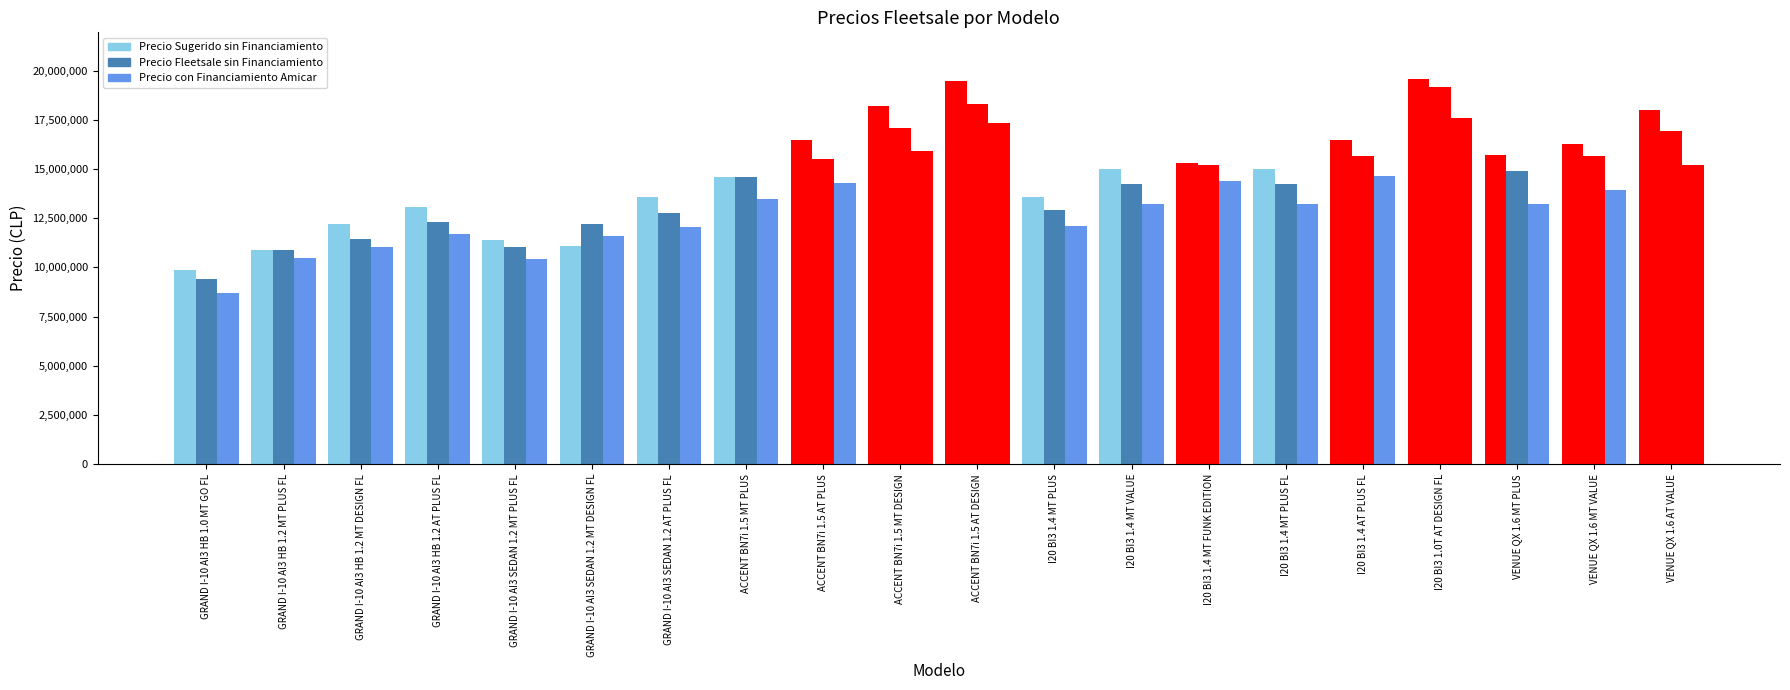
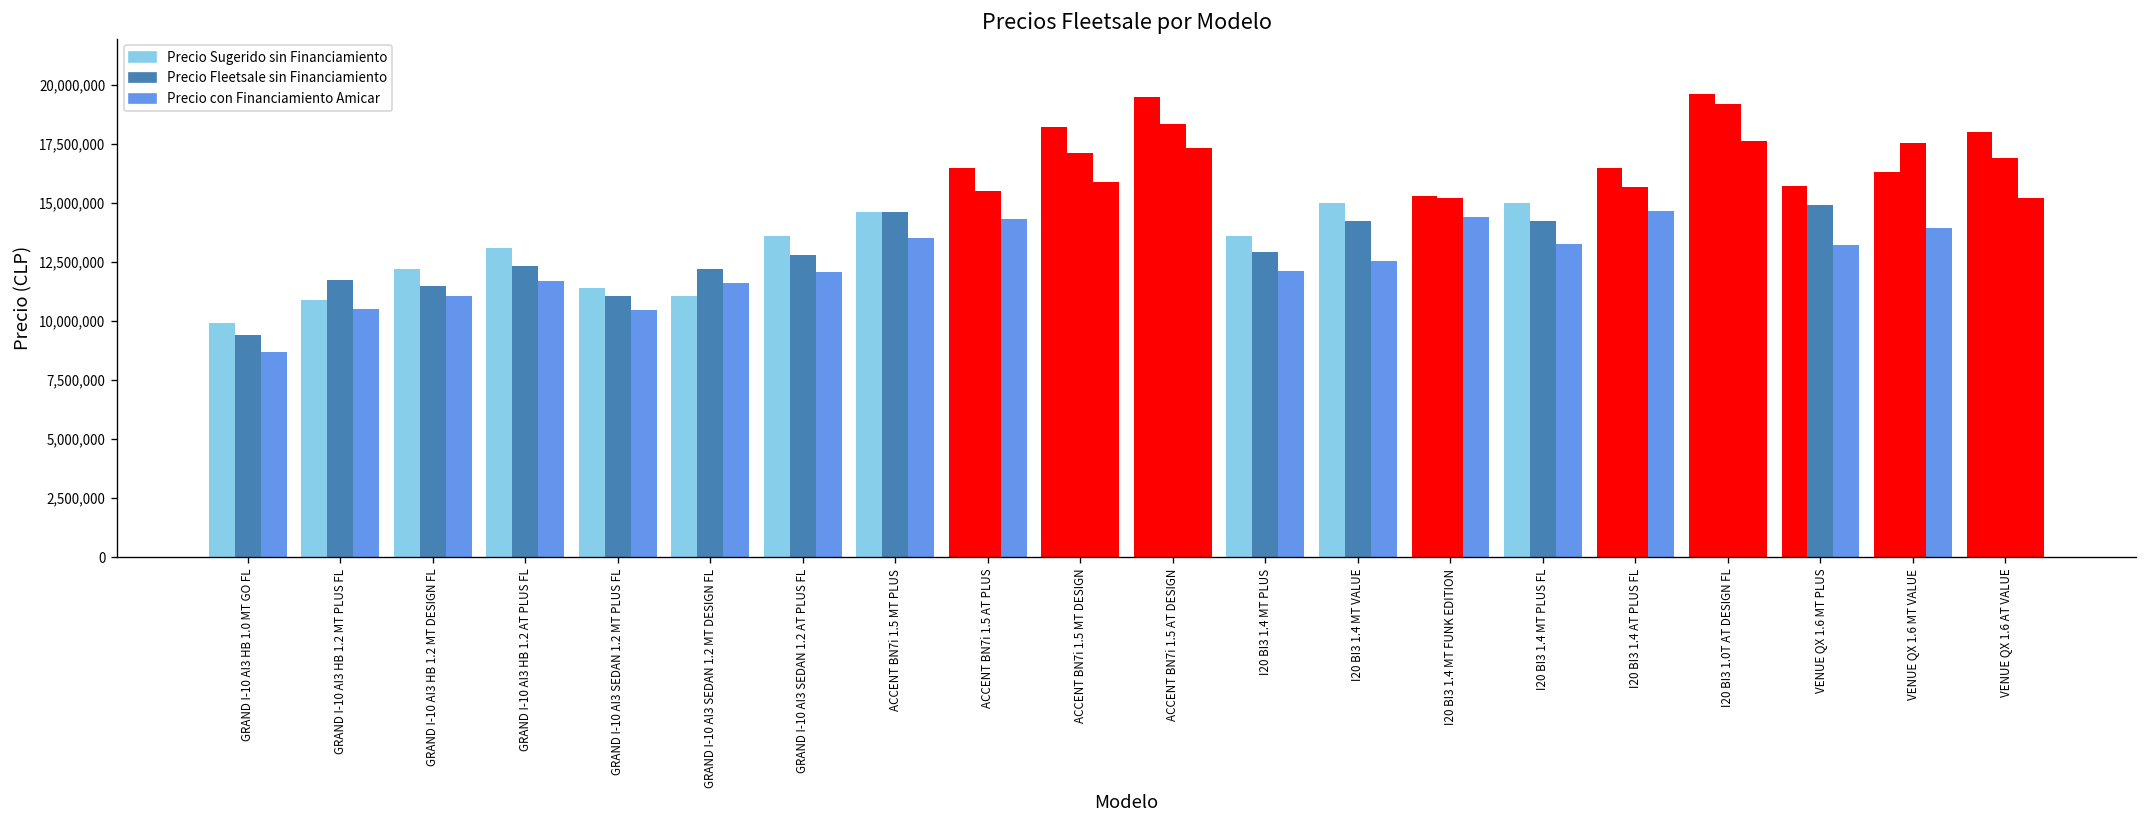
Precio Fleetsale sin Financiamiento, GRAND I-10 AI3 HB 1.2 MT PLUS FL: 10,900,000 -> 11,700,000
Precio con Financiamiento Amicar, I20 BI3 1.4 MT VALUE: 13,200,000 -> 12,500,000
Precio Fleetsale sin Financiamiento, VENUE QX 1.6 MT VALUE: 15,600,000 -> 17,500,000
